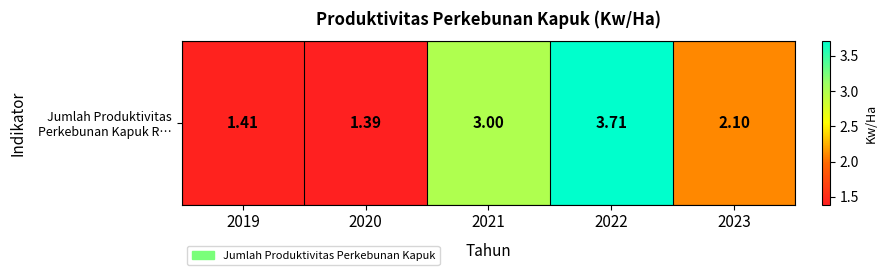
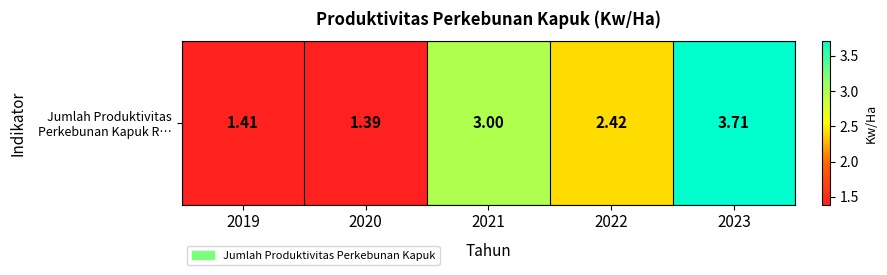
Jumlah Produktivitas Perkebunan Kapuk R…, 2022: 3.71 -> 2.42
Jumlah Produktivitas Perkebunan Kapuk R…, 2023: 2.10 -> 3.71
